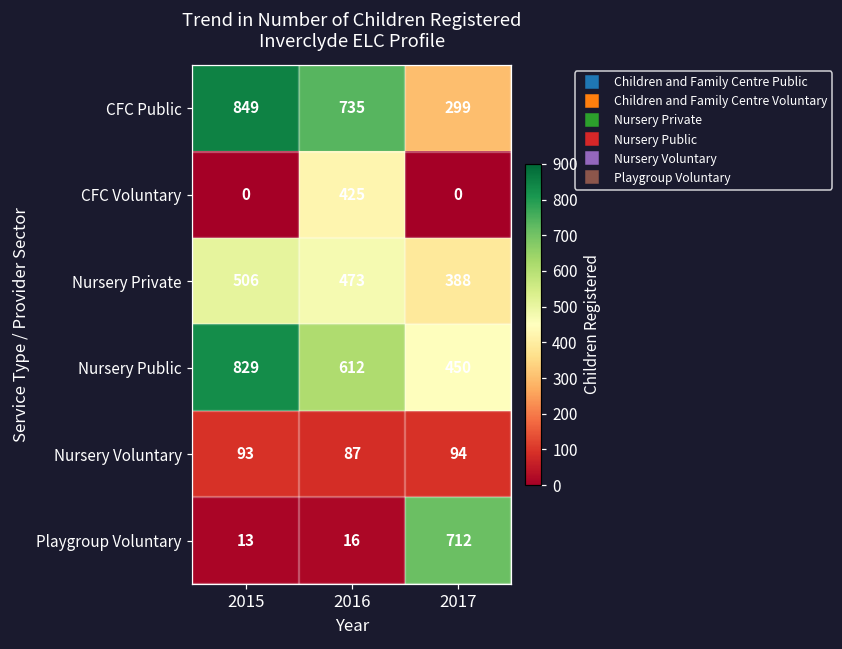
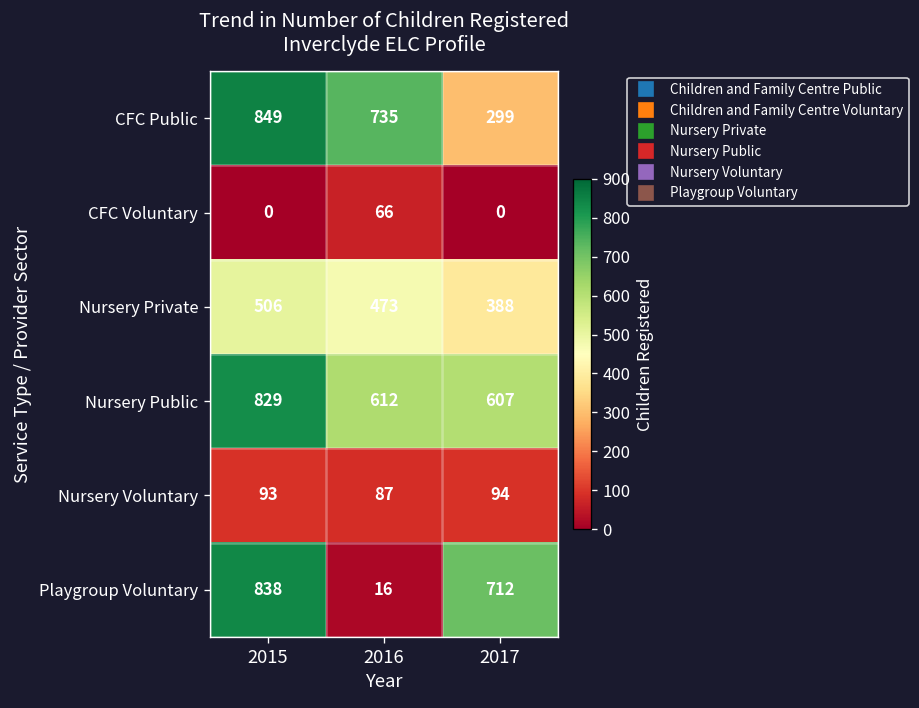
CFC Voluntary, 2016: 425 -> 66
Nursery Public, 2017: 450 -> 607
Playgroup Voluntary, 2015: 13 -> 838
